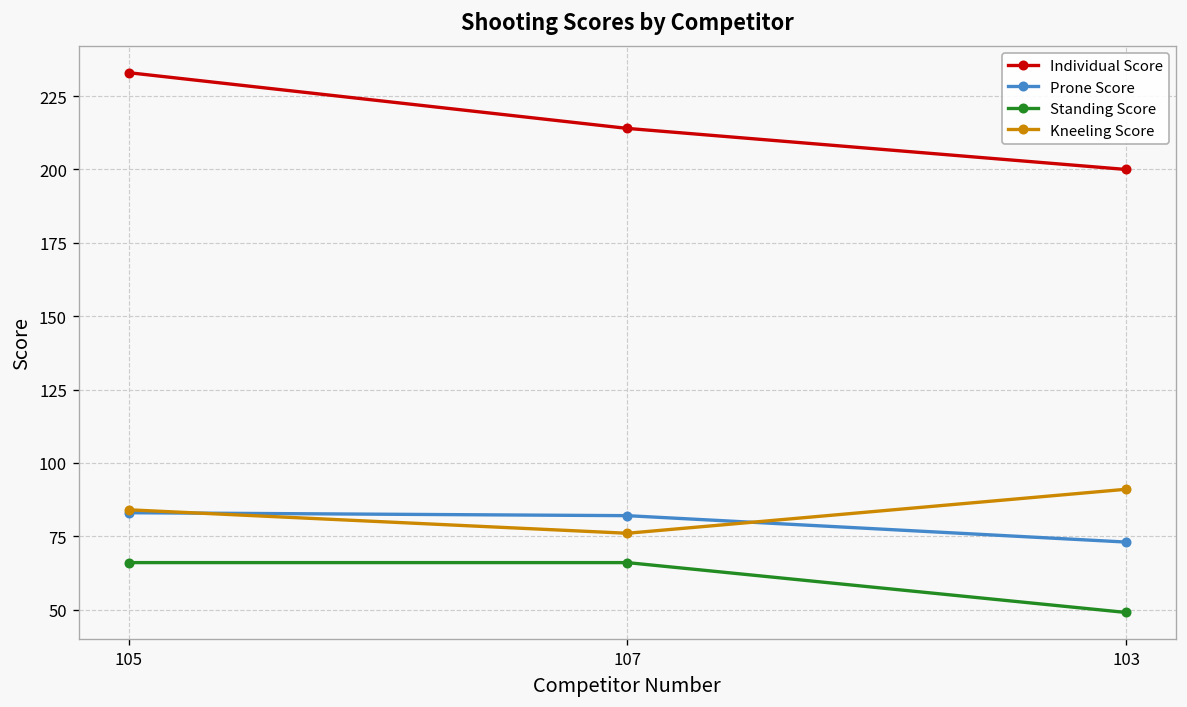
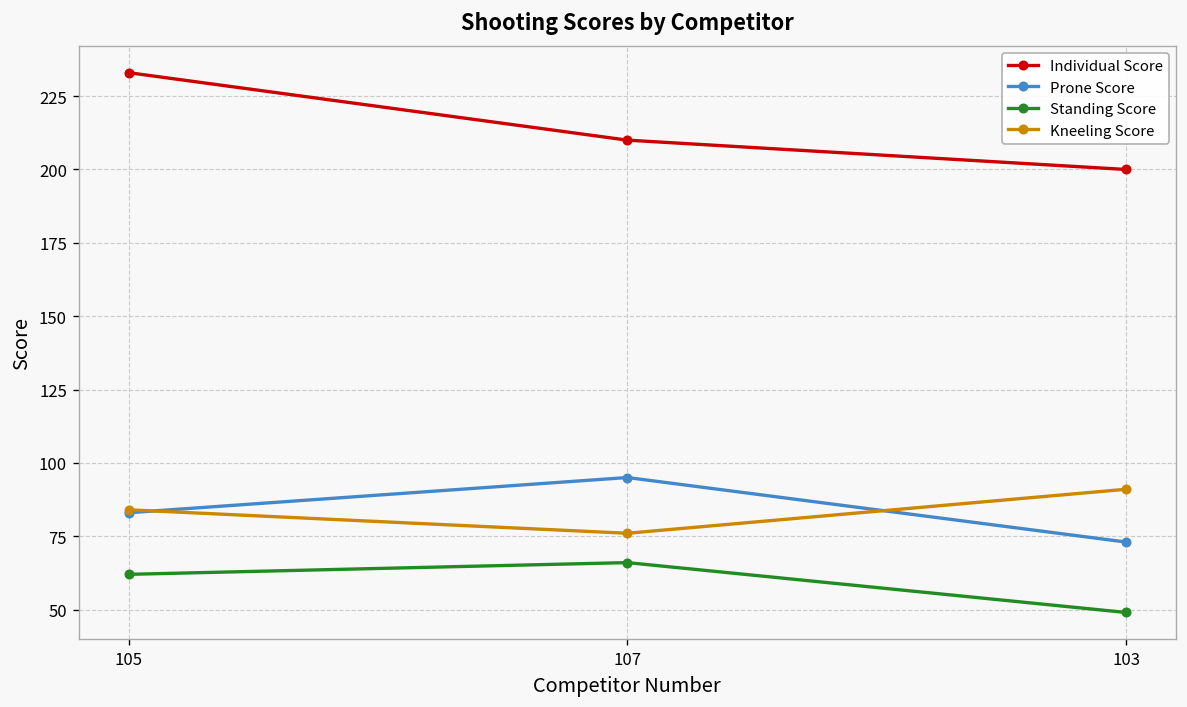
Standing Score, 105: 66 -> 62
Individual Score, 107: 214 -> 210
Prone Score, 107: 82 -> 95
